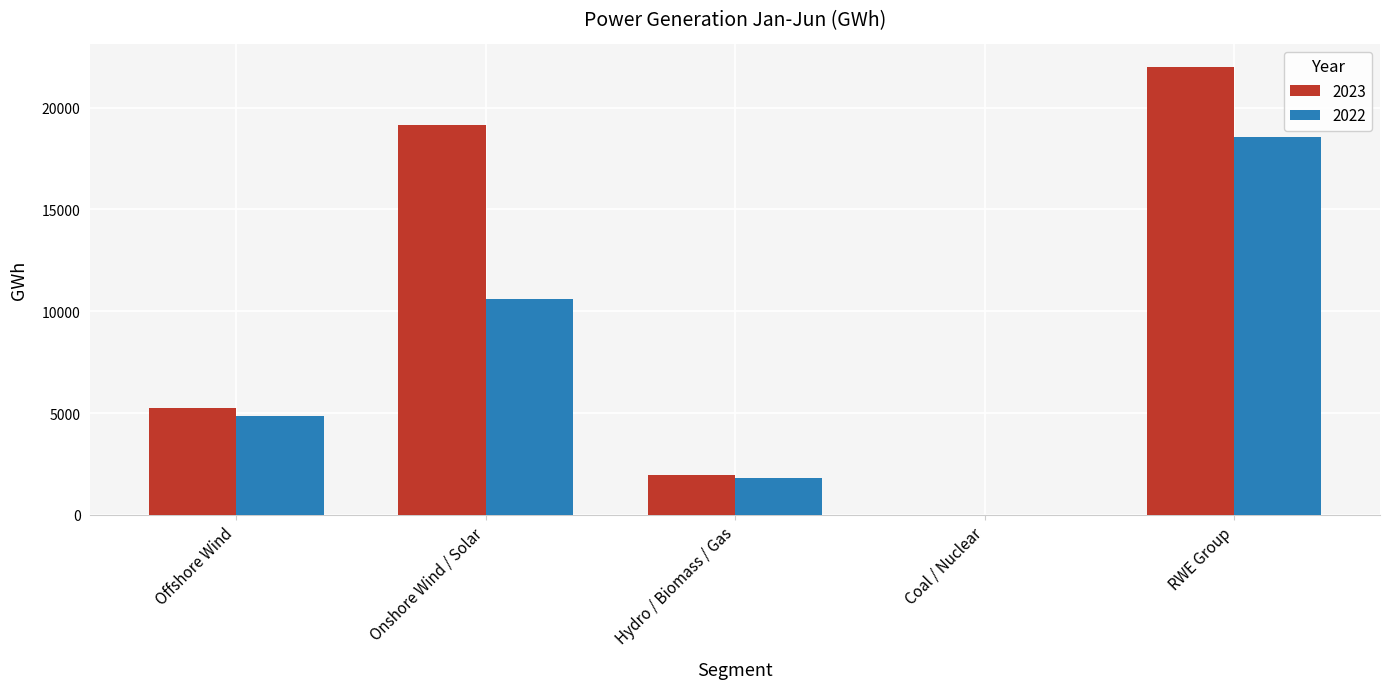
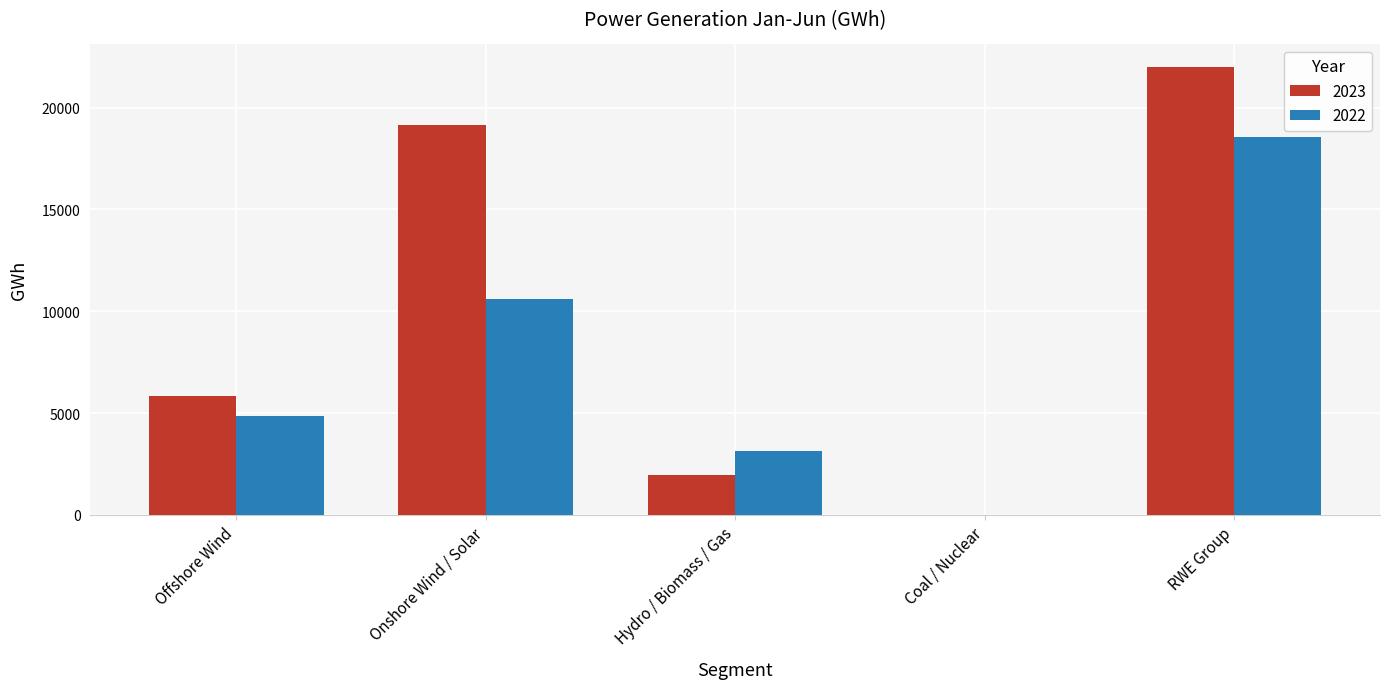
2023, Offshore Wind: 5200 -> 5800
2022, Hydro / Biomass / Gas: 1800 -> 3100
